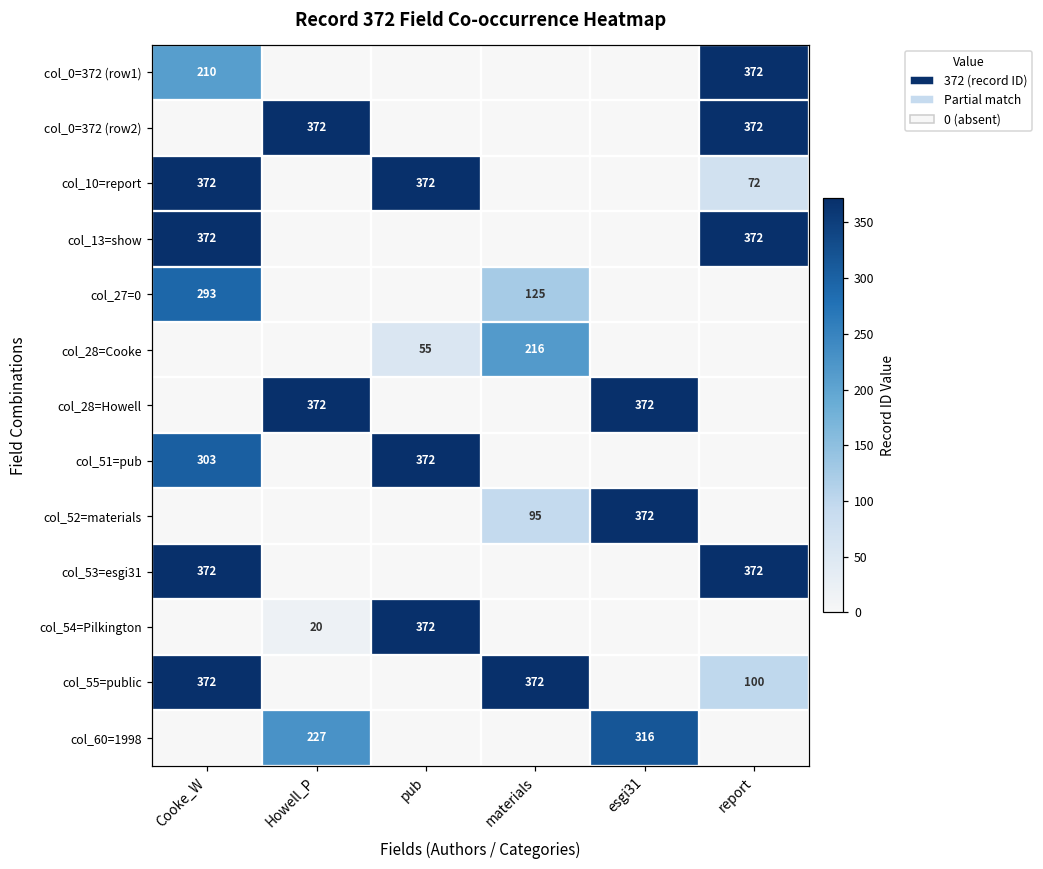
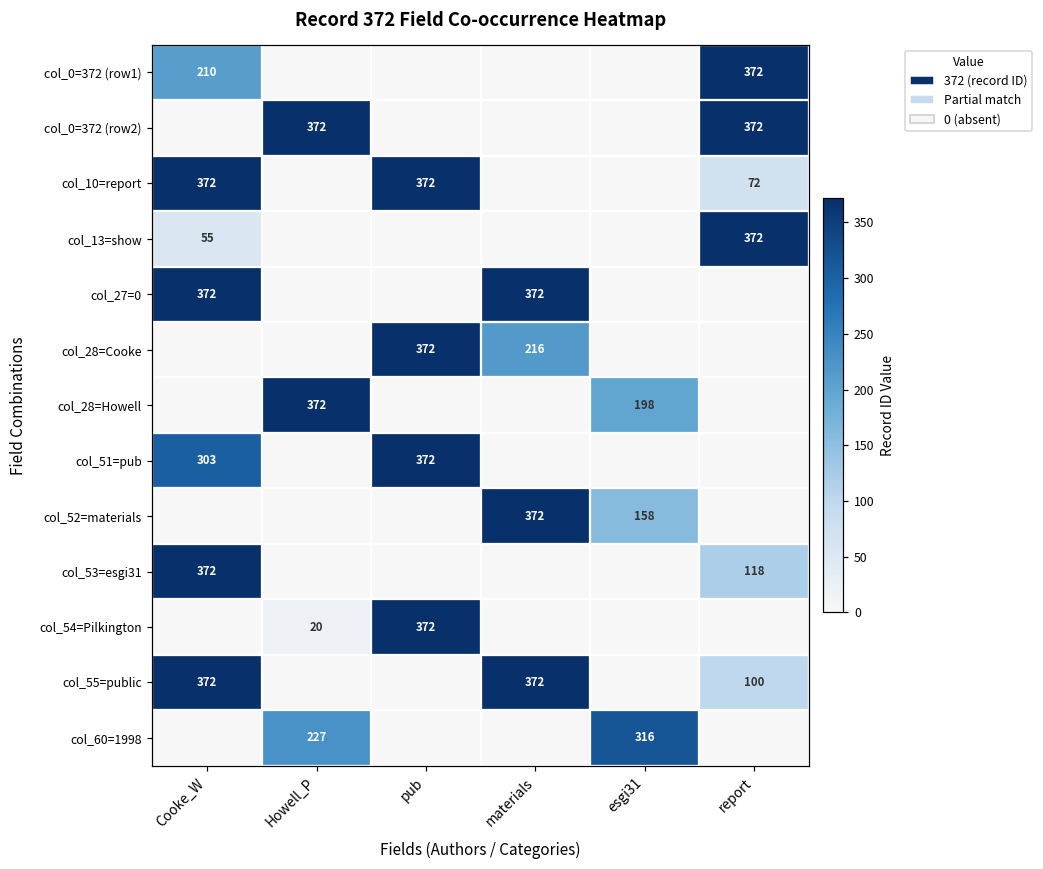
col_13=show, Cooke_W: 372 -> 55
col_27=0, Cooke_W: 293 -> 372
col_27=0, materials: 125 -> 372
col_28=Cooke, pub: 55 -> 372
col_28=Howell, esgi31: 372 -> 198
col_52=materials, materials: 95 -> 372
col_52=materials, esgi31: 372 -> 158
col_53=esgi31, report: 372 -> 118
